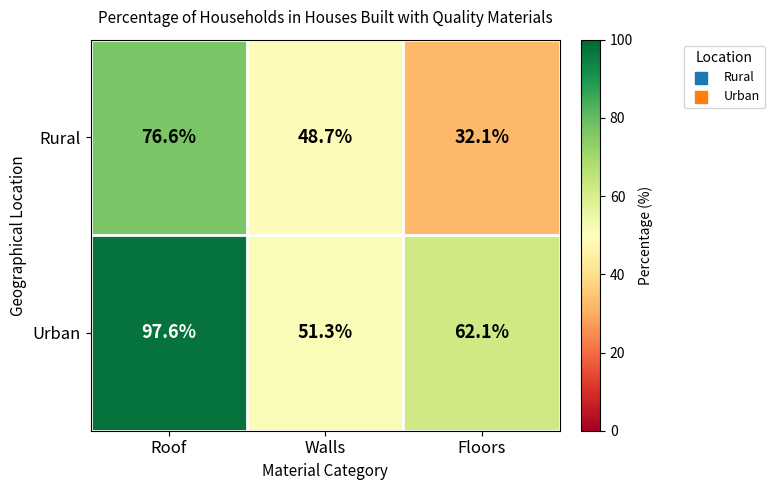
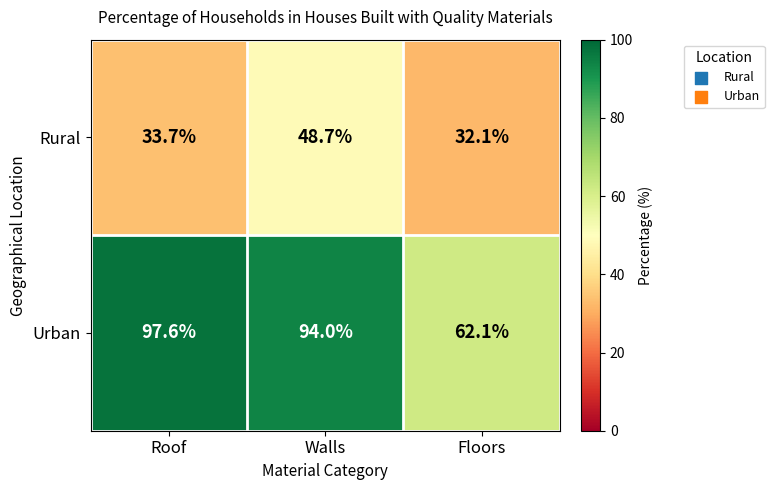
Rural, Roof: 76.6% -> 33.7%
Urban, Walls: 51.3% -> 94.0%
